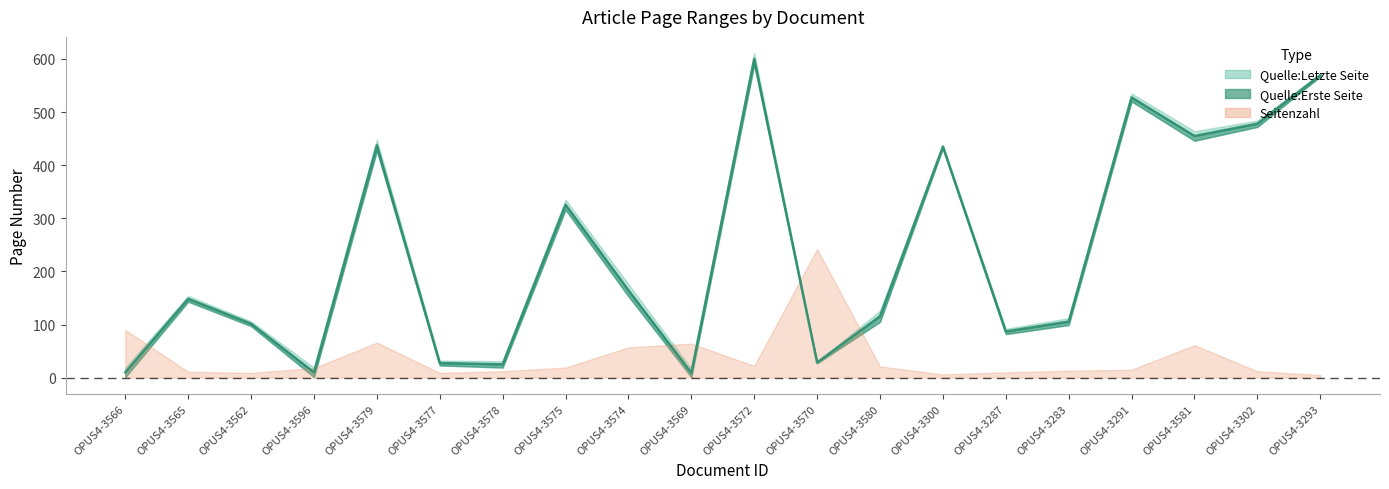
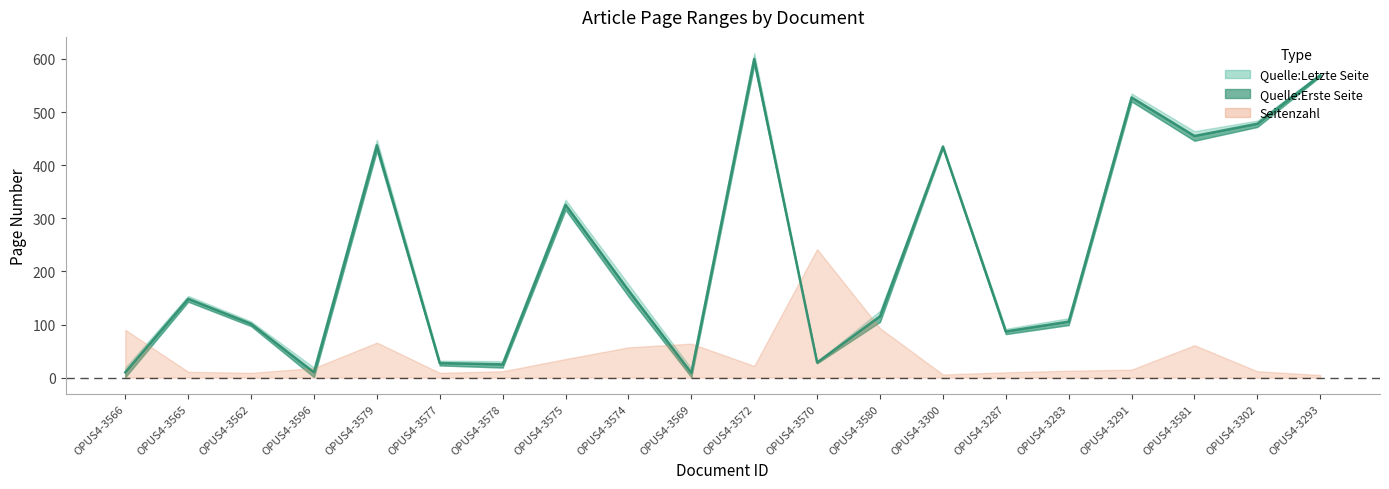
Seitenzahl, OPUS4-3575: 20 -> 40
Seitenzahl, OPUS4-3580: 20 -> 90
